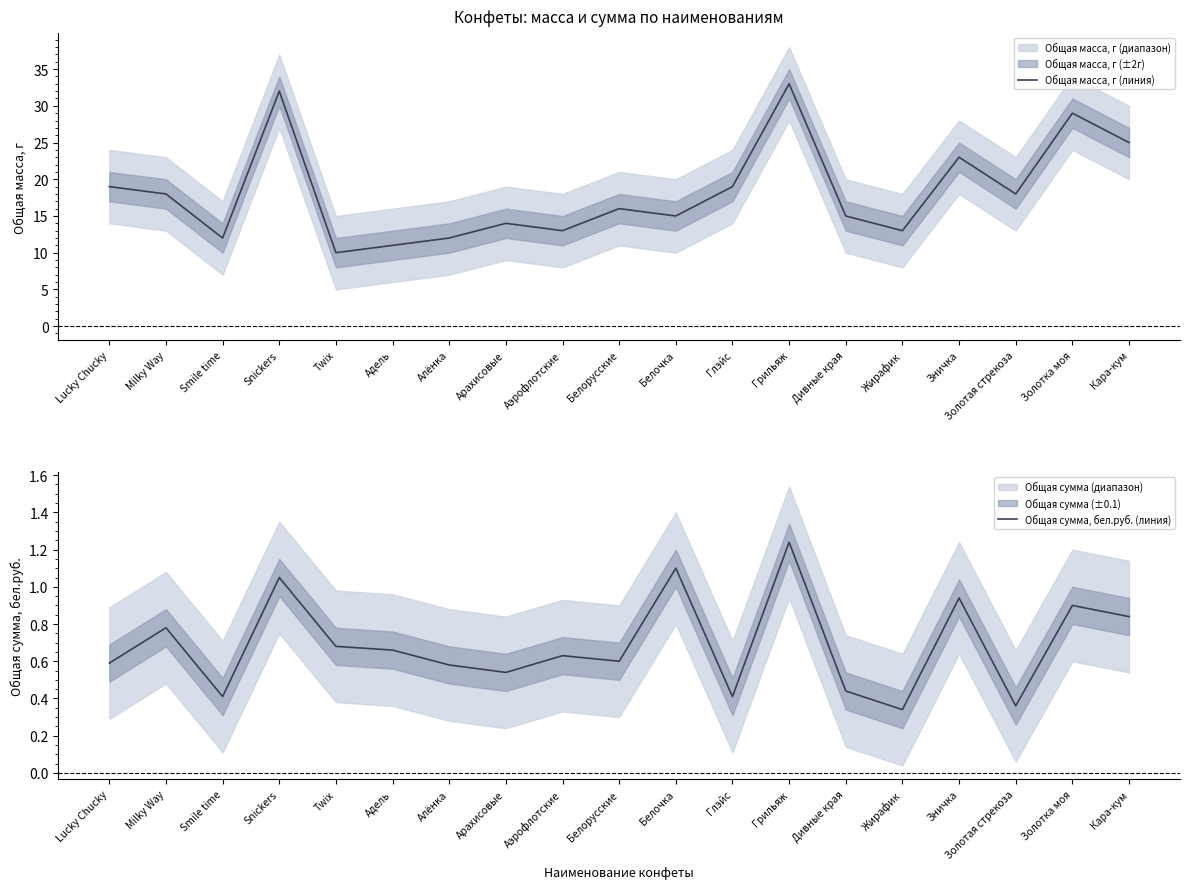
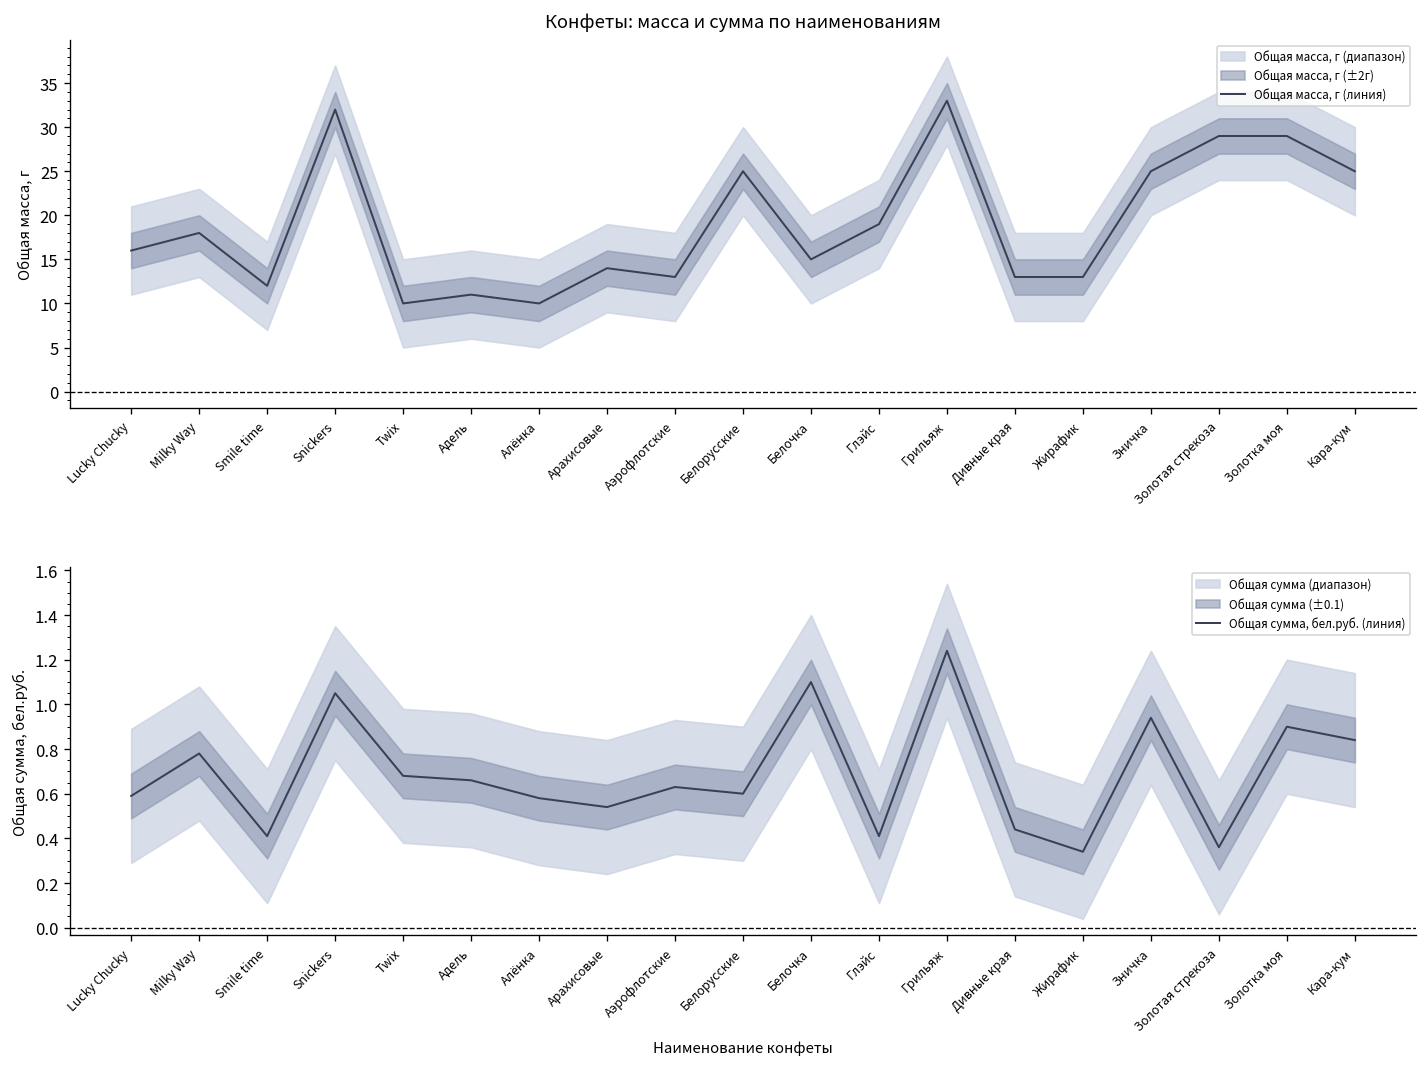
Конфеты: масса и сумма по наименованиям, Общая масса, г (линия), Lucky Chucky: 19 -> 16
Конфеты: масса и сумма по наименованиям, Общая масса, г (линия), Алёнка: 12 -> 10
Конфеты: масса и сумма по наименованиям, Общая масса, г (линия), Белорусские: 16 -> 25
Конфеты: масса и сумма по наименованиям, Общая масса, г (линия), Дивные края: 15 -> 13
Конфеты: масса и сумма по наименованиям, Общая масса, г (линия), Зничка: 23 -> 25
Конфеты: масса и сумма по наименованиям, Общая масса, г (линия), Золотая стрекоза: 18 -> 29
